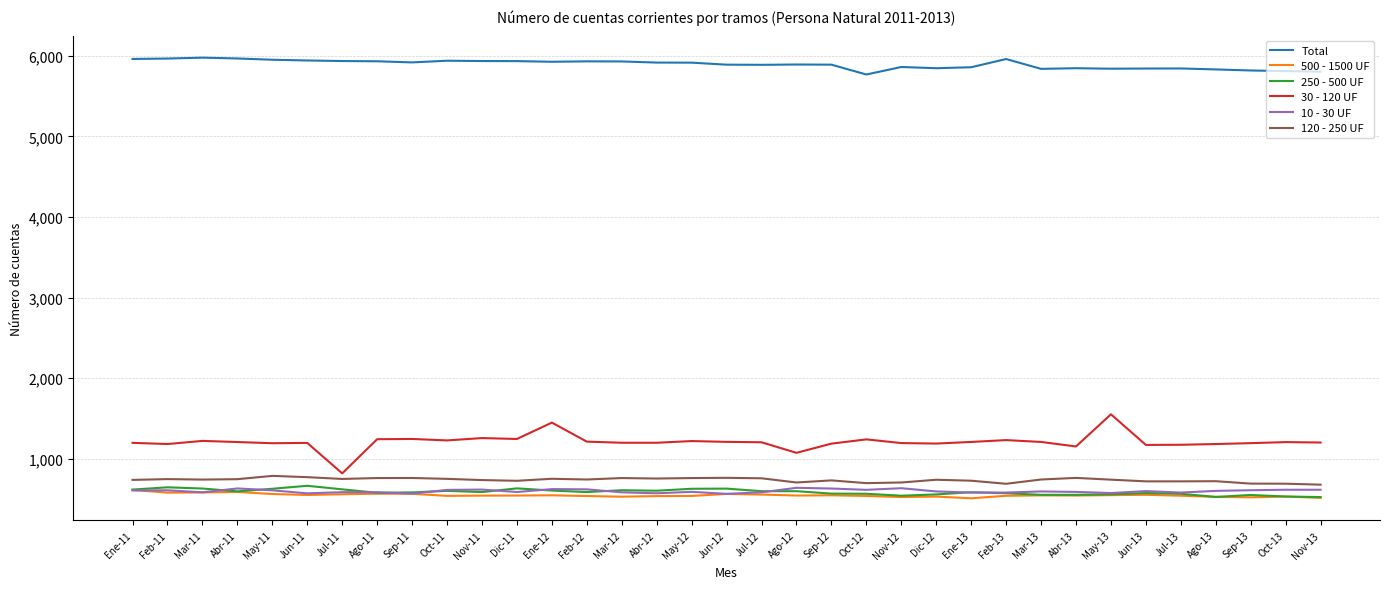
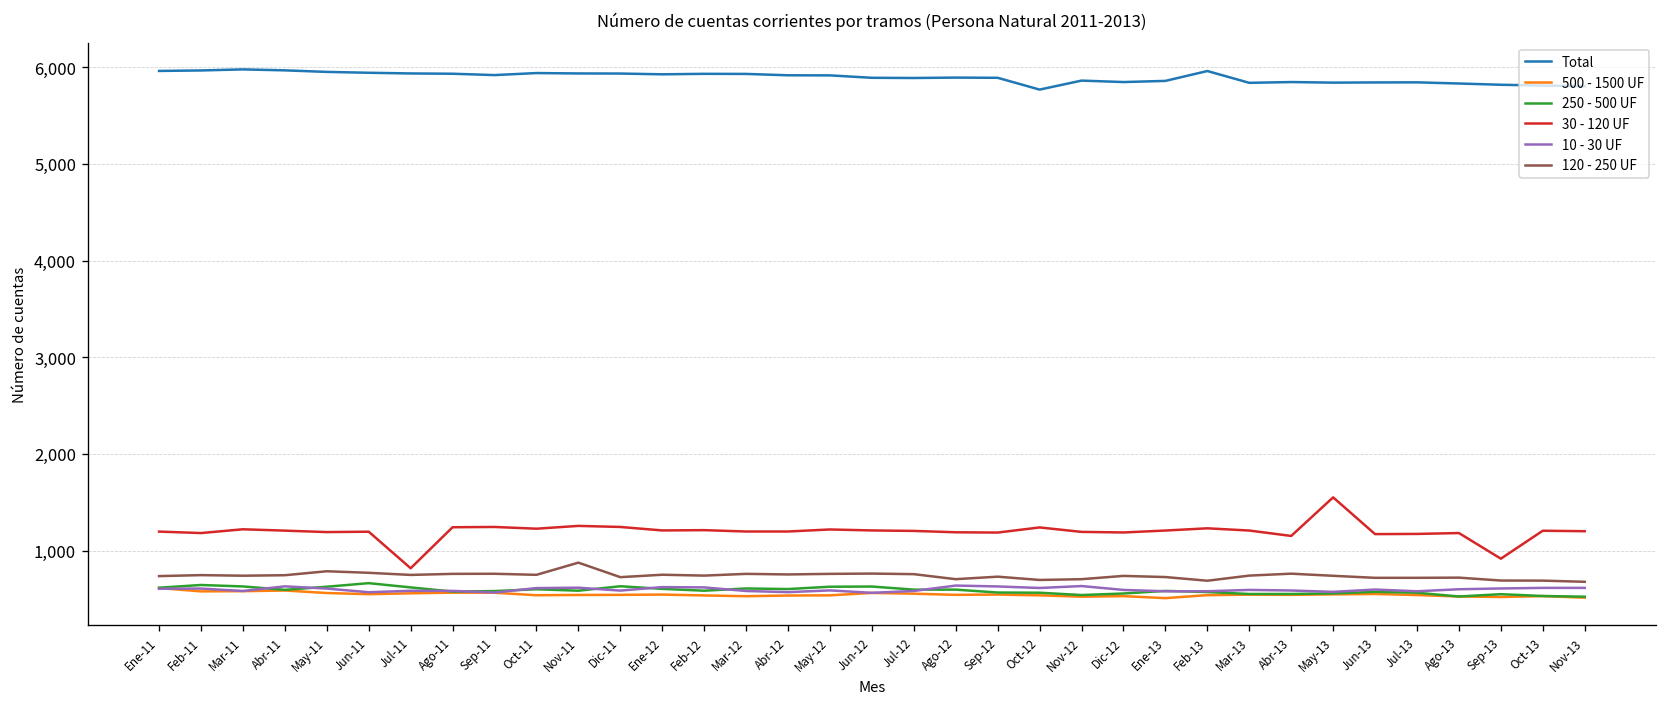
120 - 250 UF, Nov-11: 700 -> 900
30 - 120 UF, Ene-12: 1,400 -> 1,200
30 - 120 UF, Ago-12: 1,100 -> 1,200
30 - 120 UF, Sep-13: 1,200 -> 900
